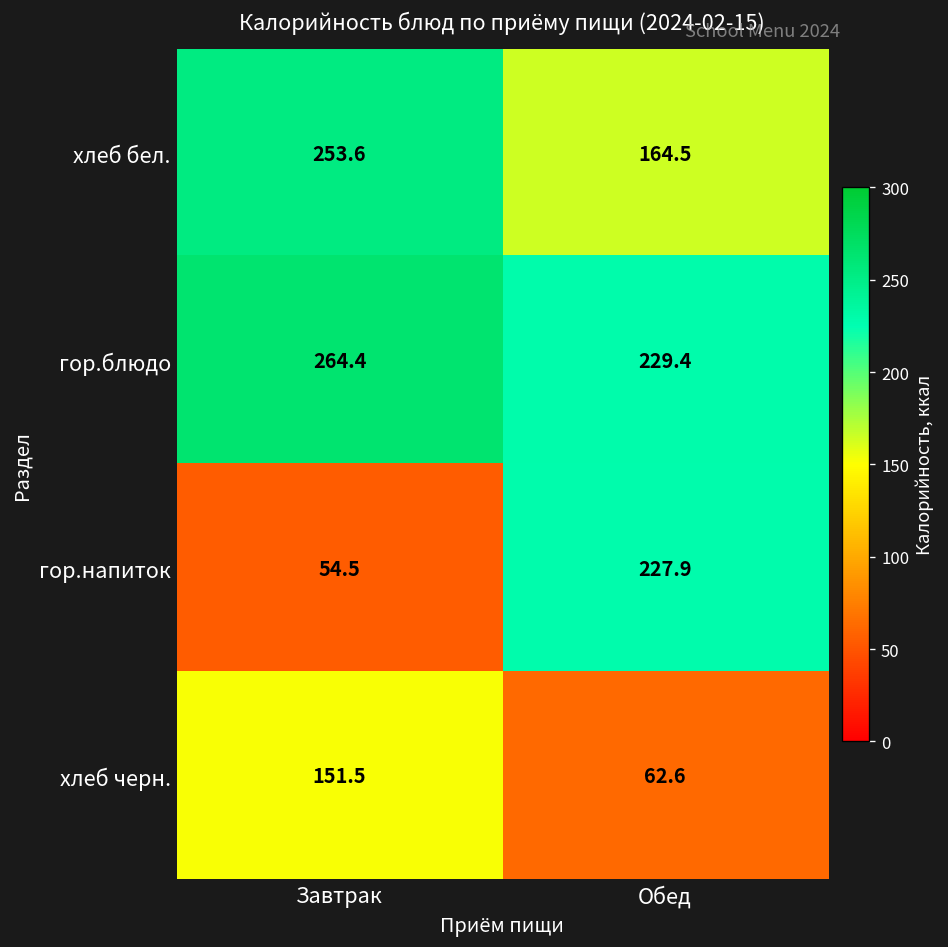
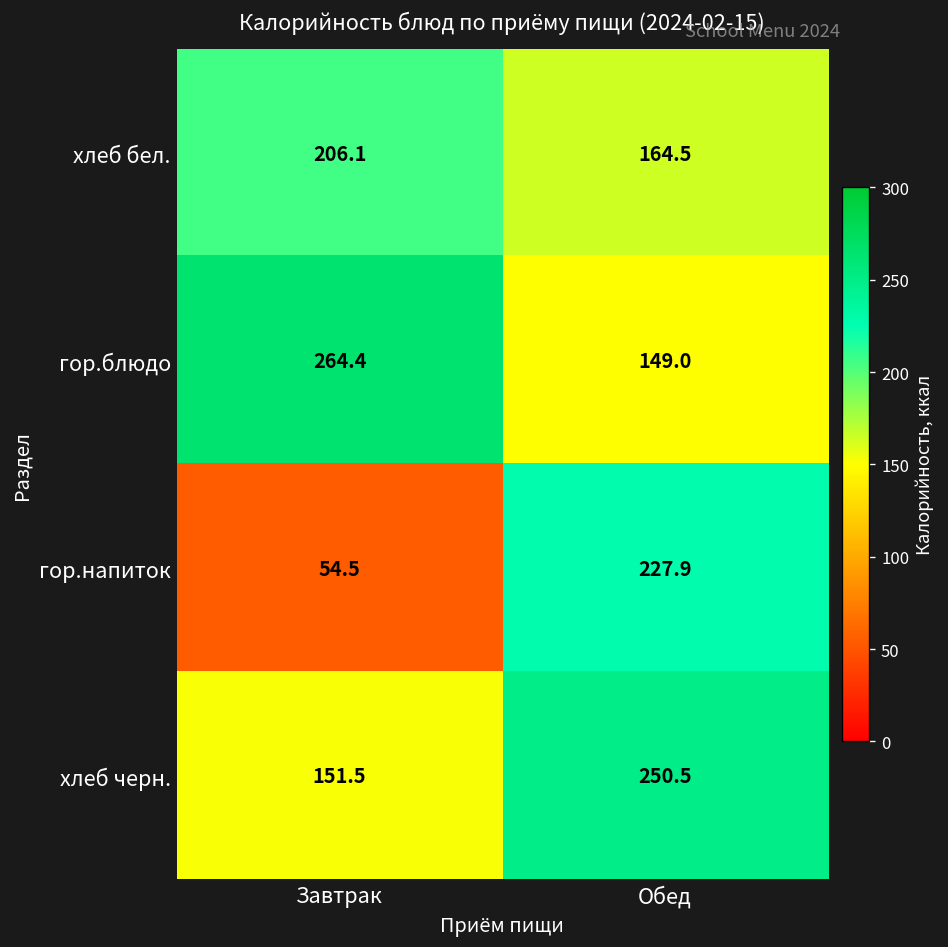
хлеб бел., Завтрак: 253.6 -> 206.1
гор.блюдо, Обед: 229.4 -> 149.0
хлеб черн., Обед: 62.6 -> 250.5
